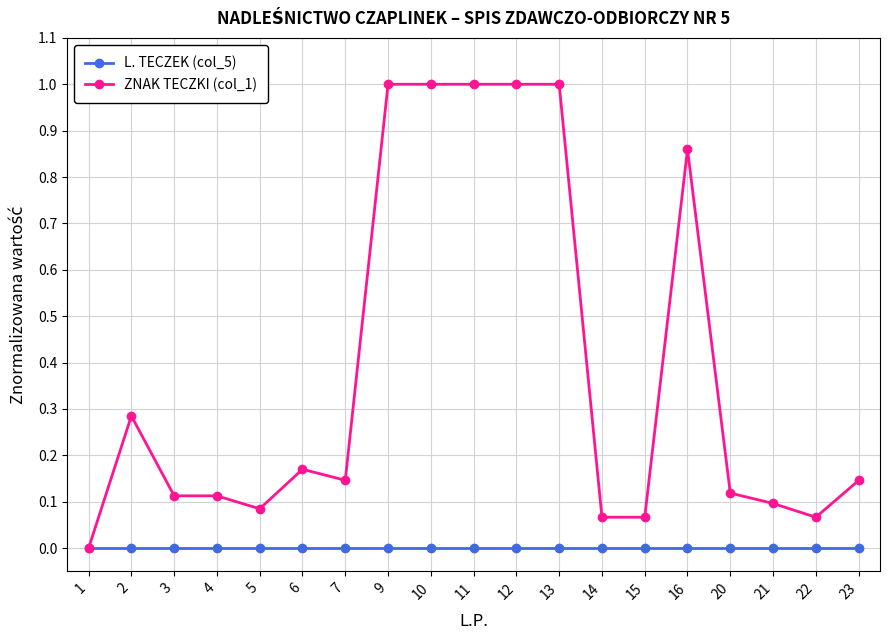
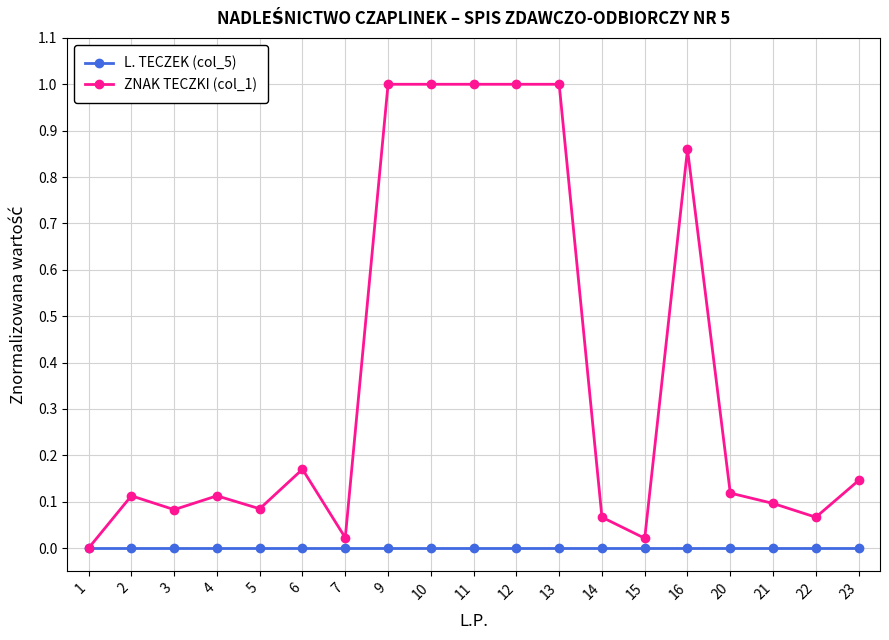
ZNAK TECZKI (col_1), 2: 0.28 -> 0.11
ZNAK TECZKI (col_1), 3: 0.11 -> 0.08
ZNAK TECZKI (col_1), 7: 0.15 -> 0.02
ZNAK TECZKI (col_1), 15: 0.07 -> 0.02
